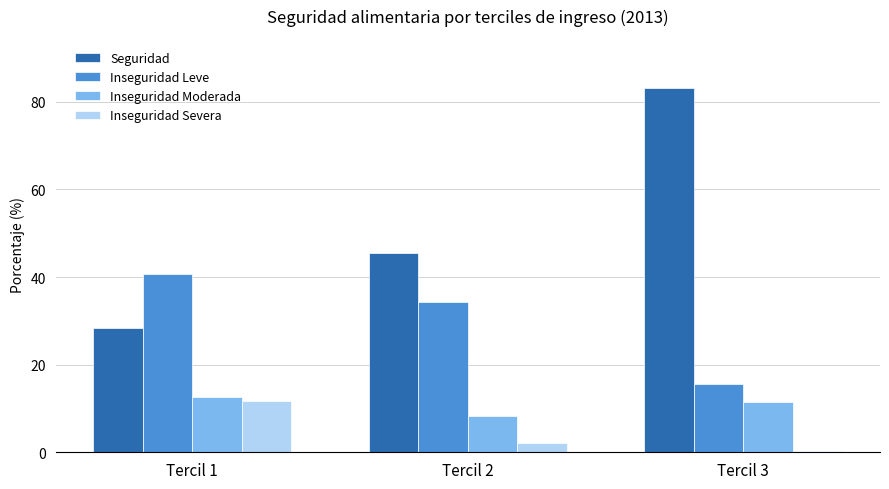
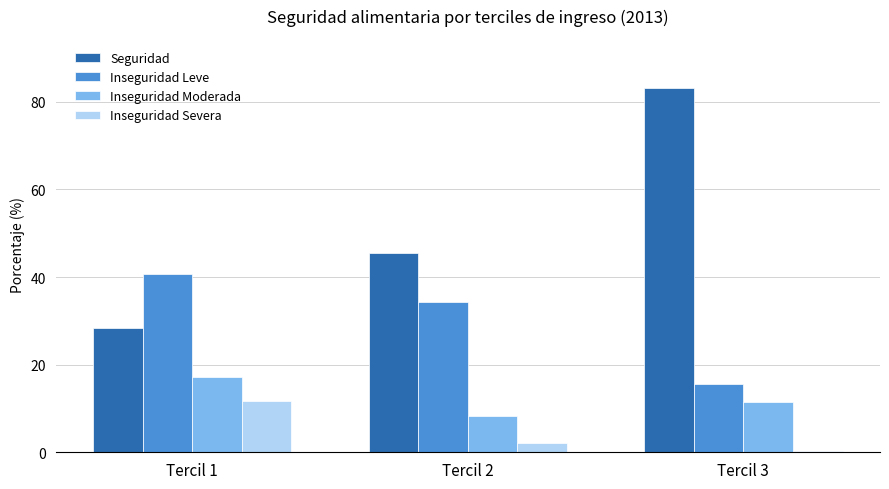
Inseguridad Moderada, Tercil 1: 13 -> 17
